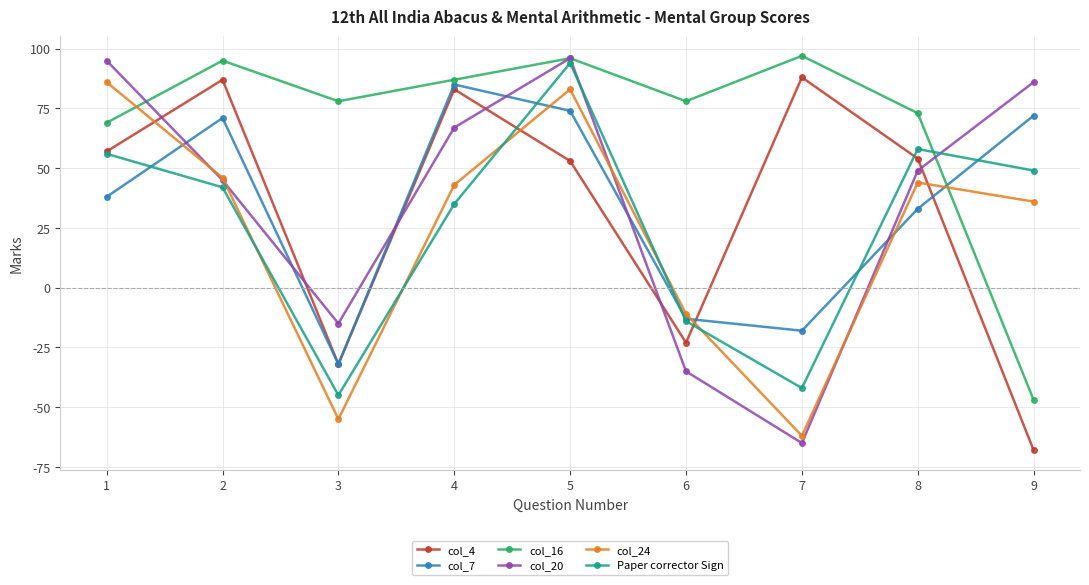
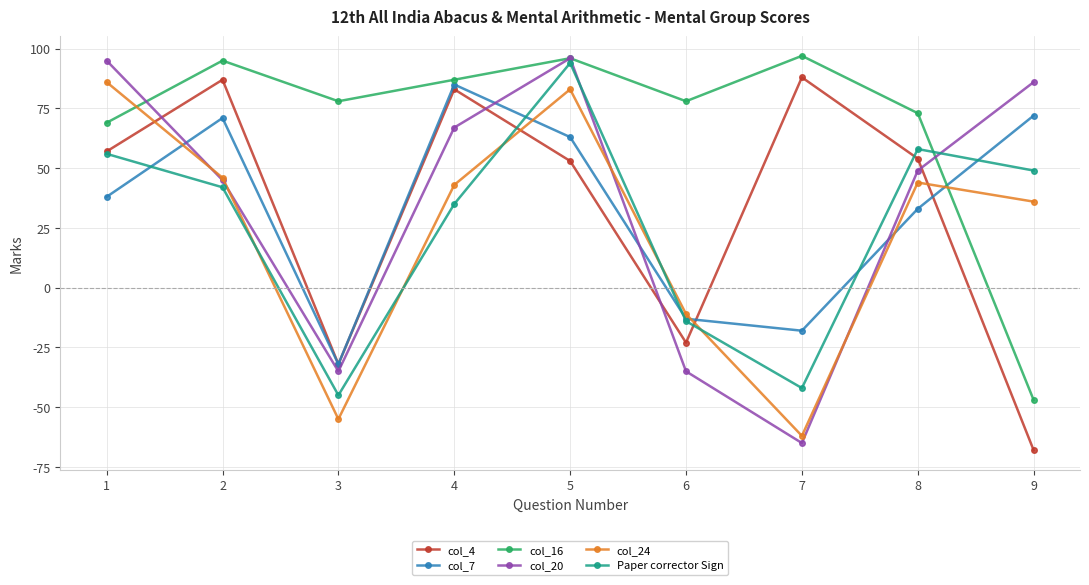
col_20, 3: -15 -> -35
col_7, 5: 74 -> 63
